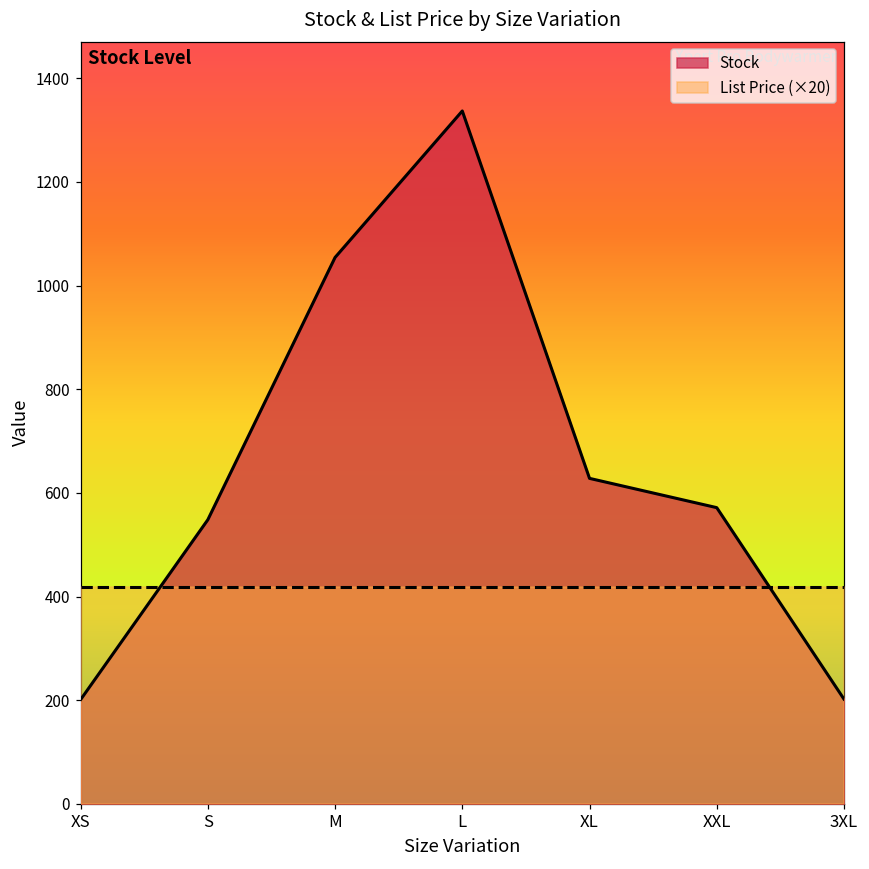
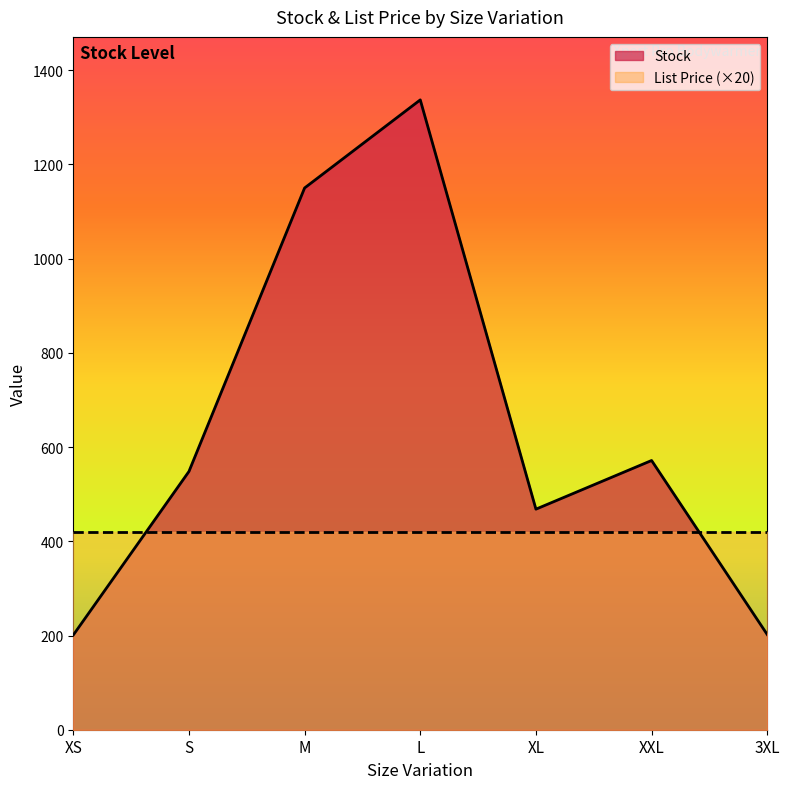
Stock, M: 1050 -> 1150
Stock, XL: 630 -> 470
